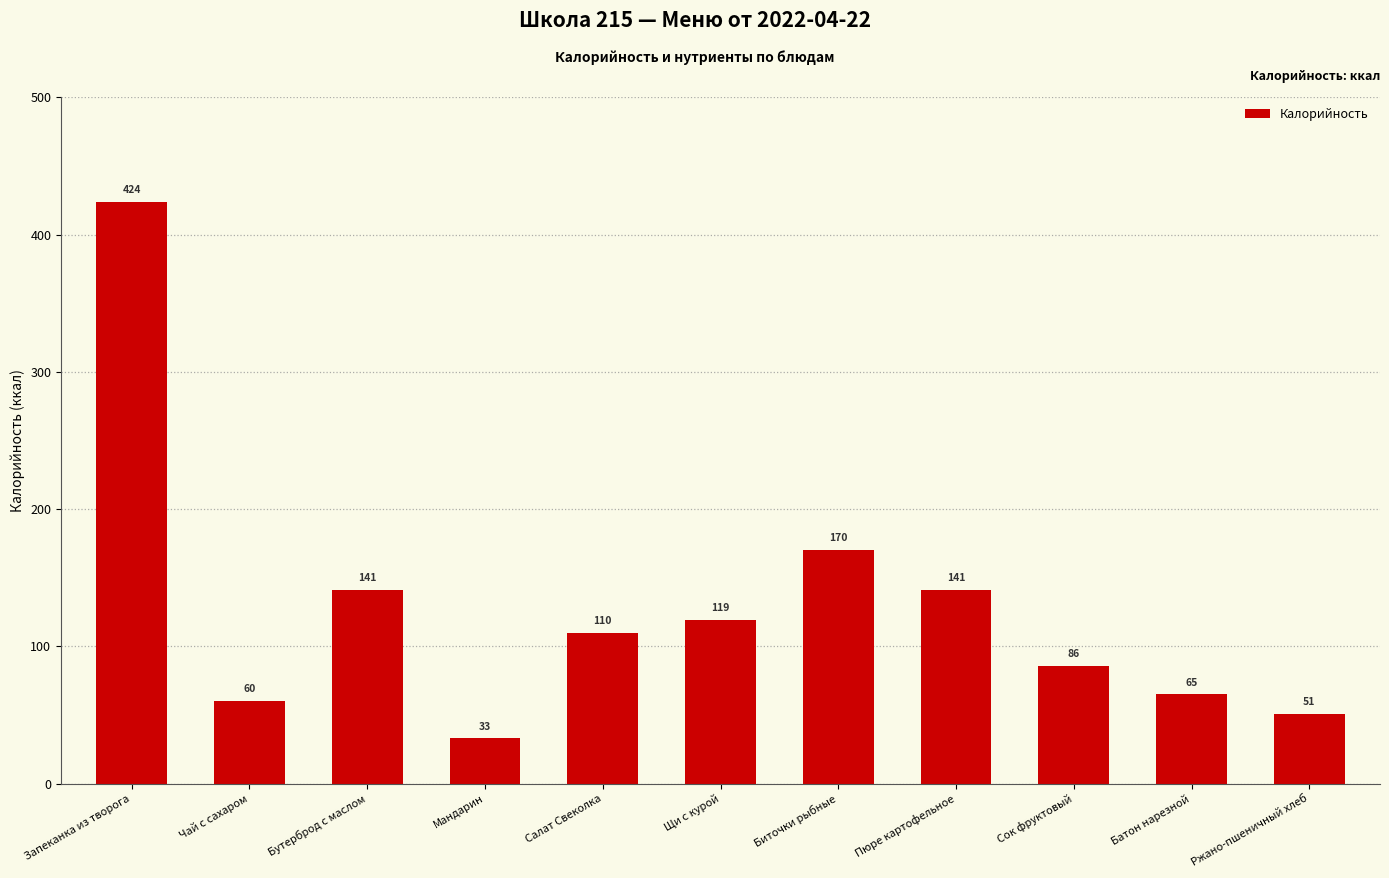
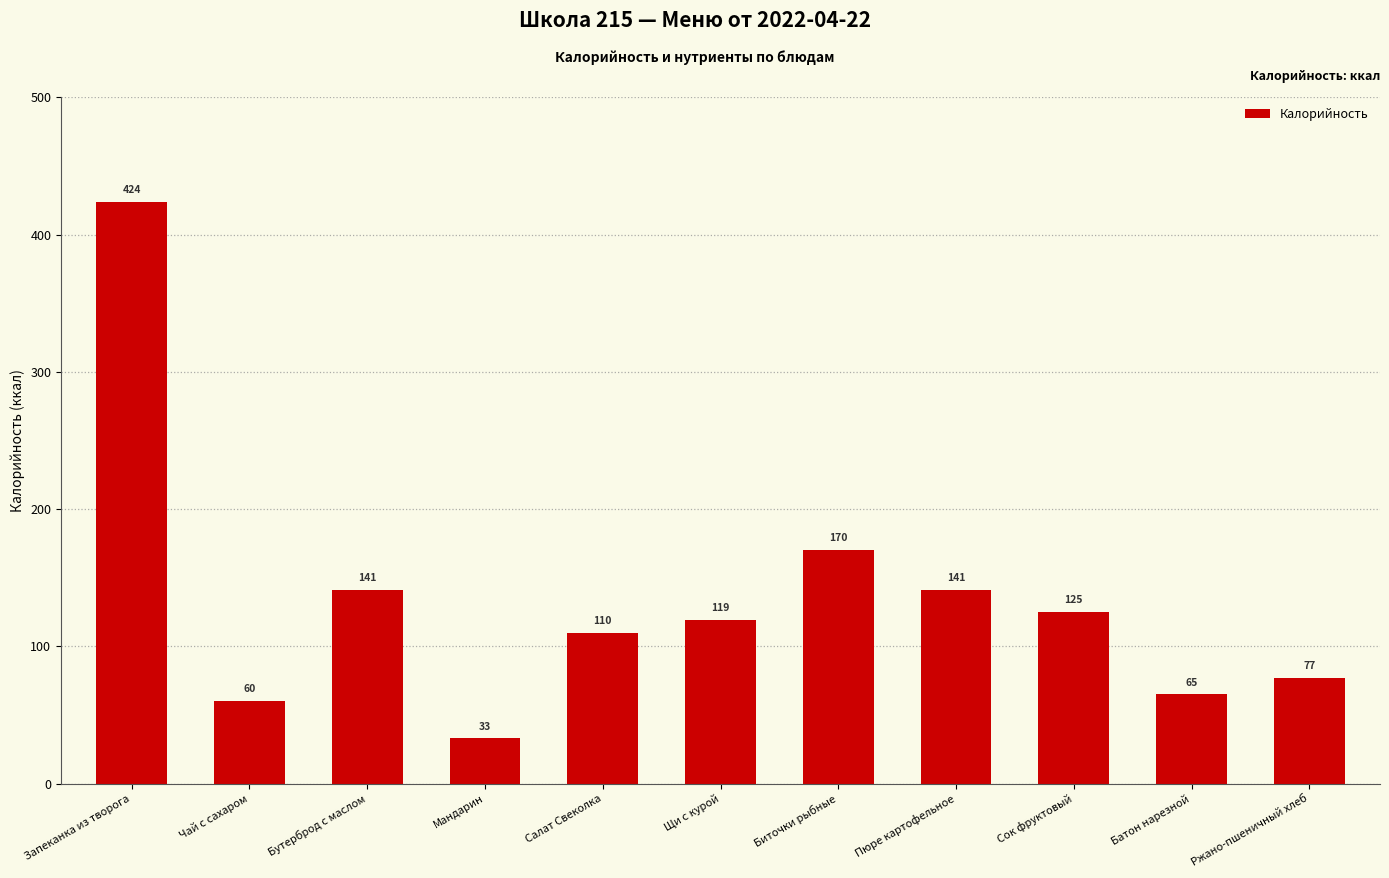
Сок фруктовый: 86 -> 125
Ржано-пшеничный хлеб: 51 -> 77
